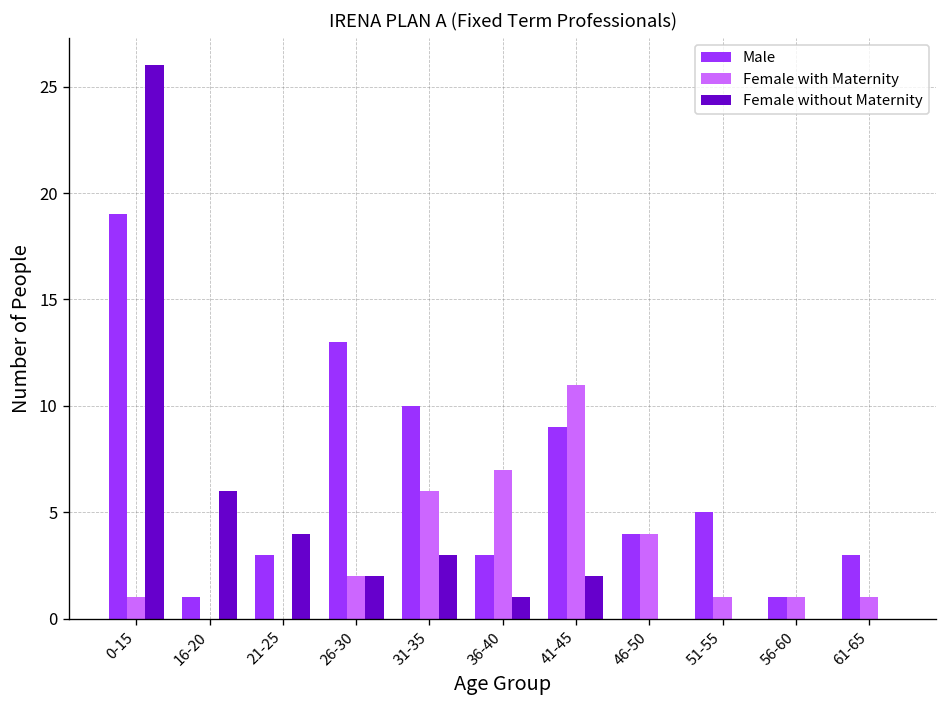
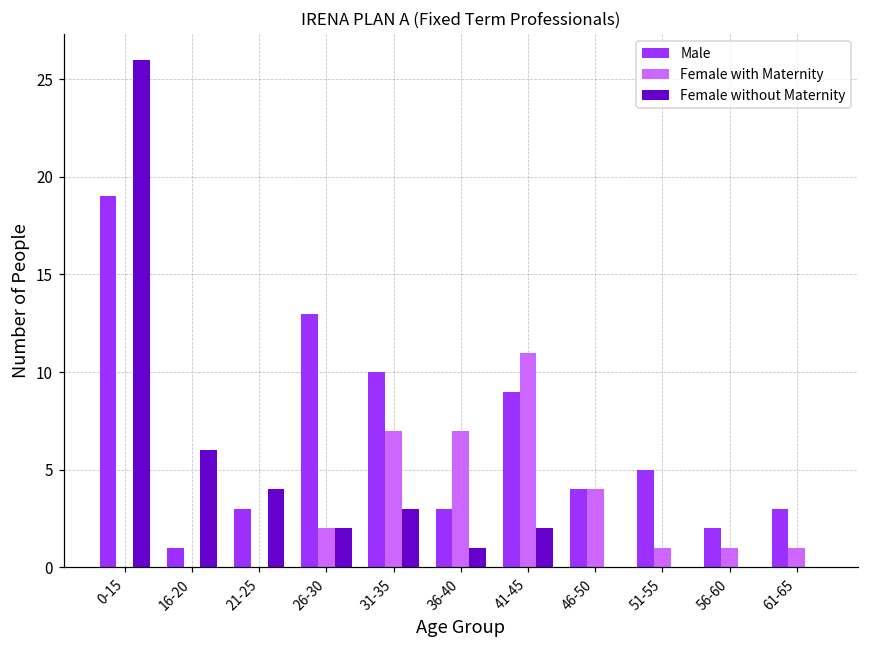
Female with Maternity, 0-15: 1 -> 0
Female with Maternity, 31-35: 6 -> 7
Male, 56-60: 1 -> 2
